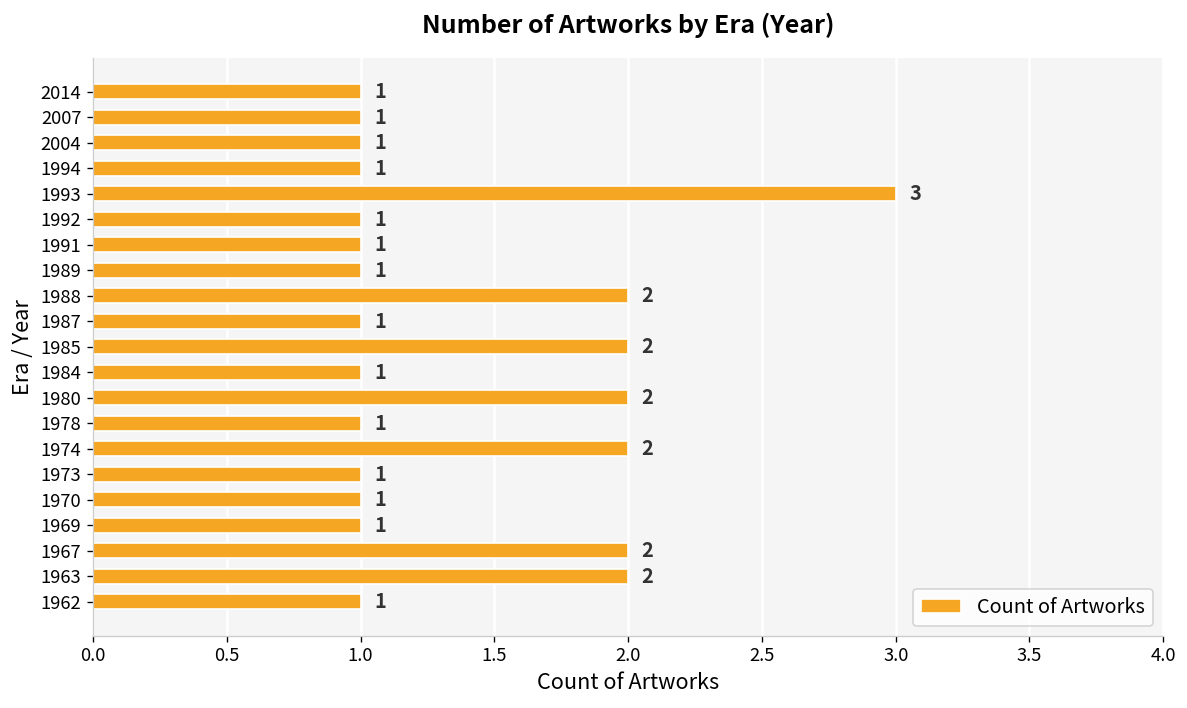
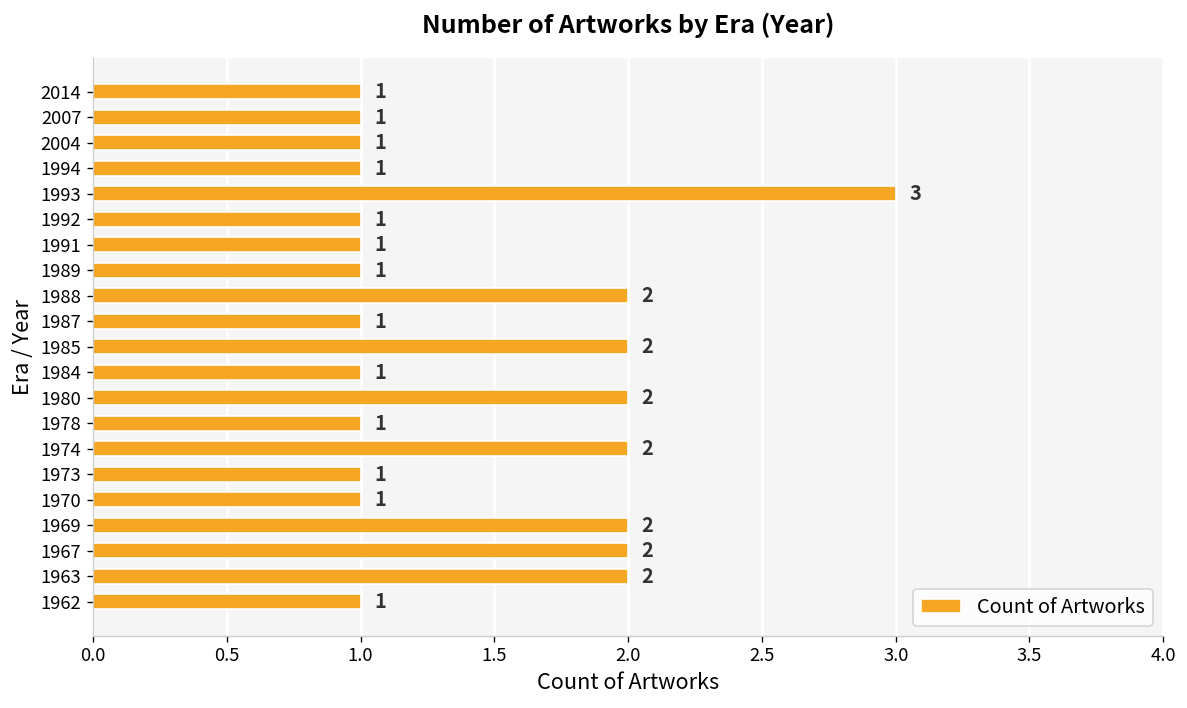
1969: 1 -> 2
